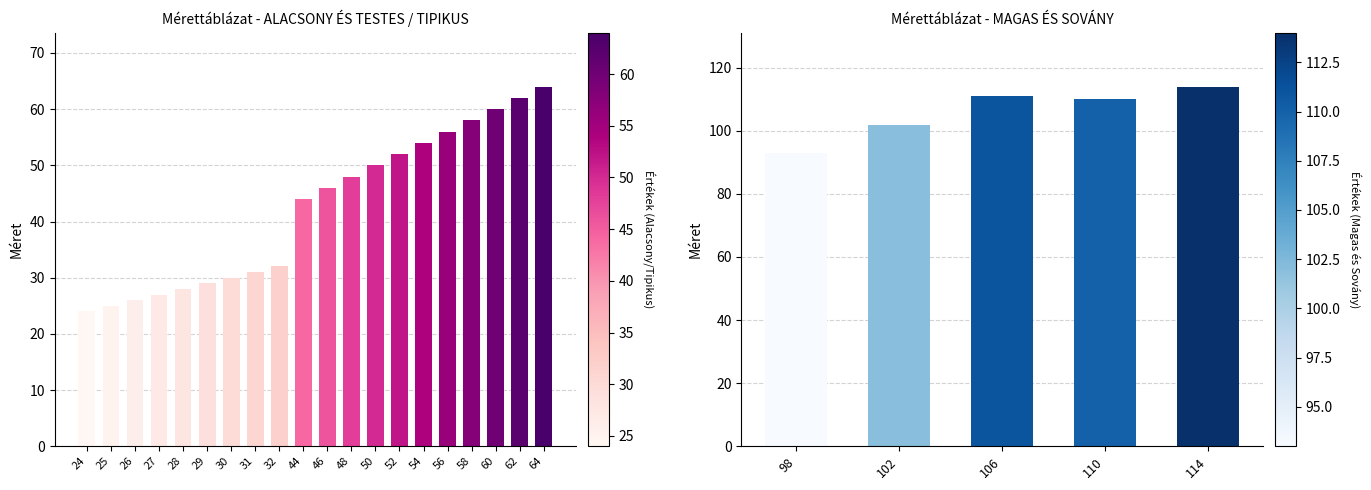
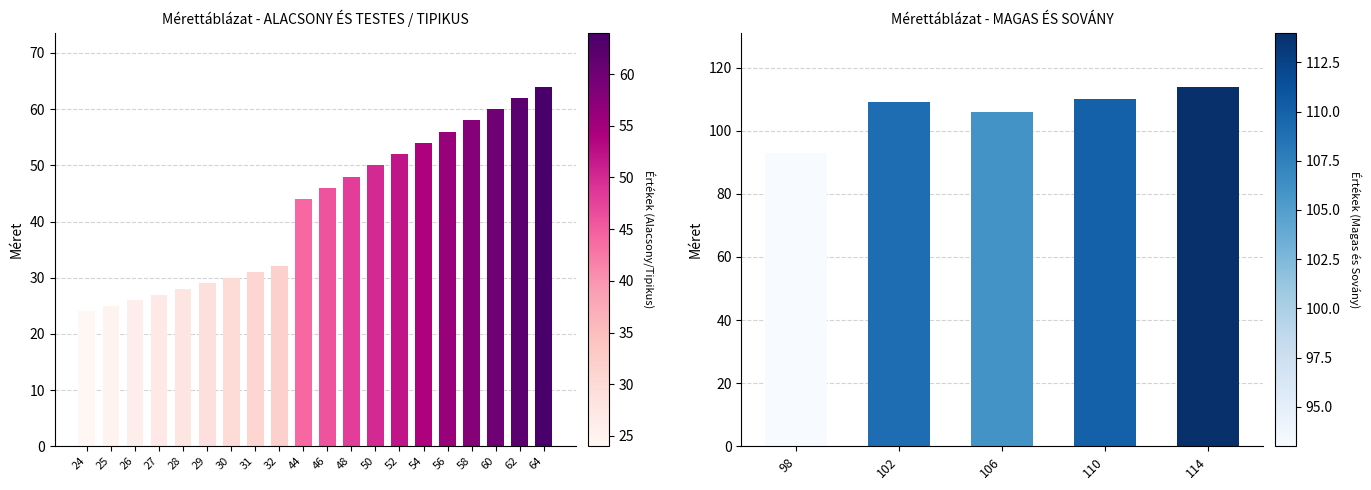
Mérettáblázat - MAGAS ÉS SOVÁNY, 102: 102 -> 109
Mérettáblázat - MAGAS ÉS SOVÁNY, 106: 111 -> 106
